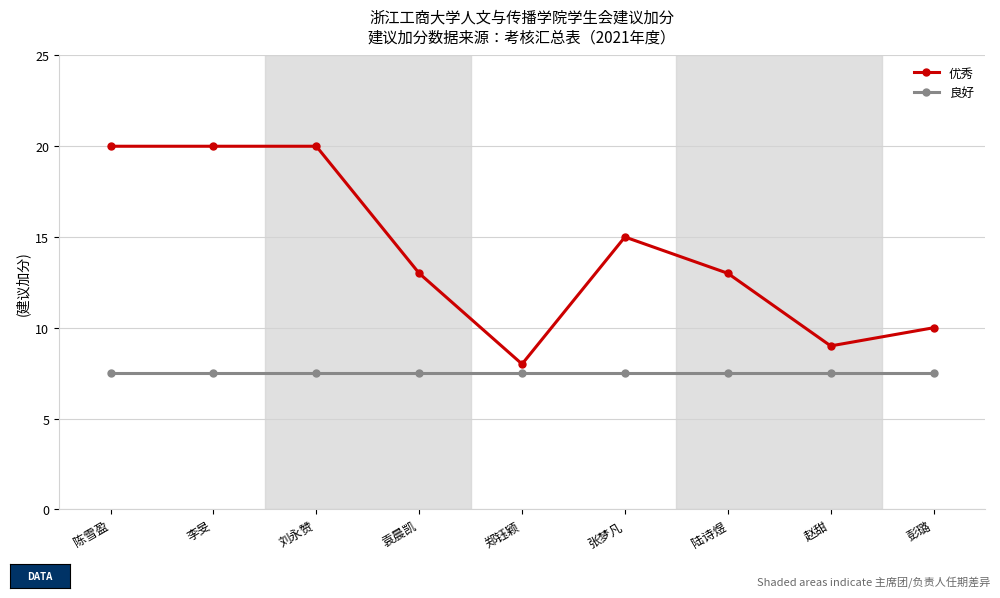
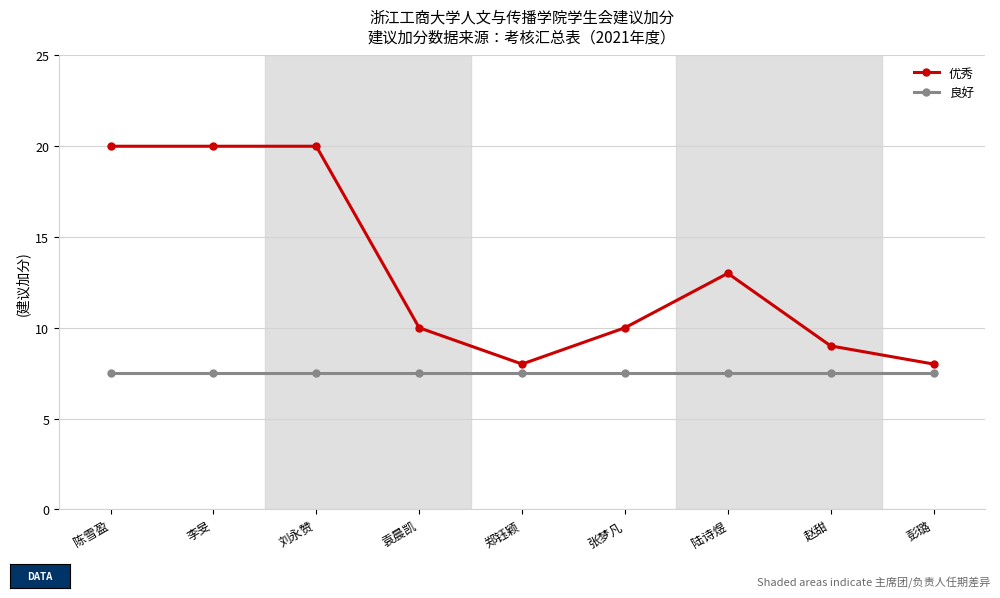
优秀, 袁晨凯: 13 -> 10
优秀, 张梦凡: 15 -> 10
优秀, 彭璐: 10 -> 8
